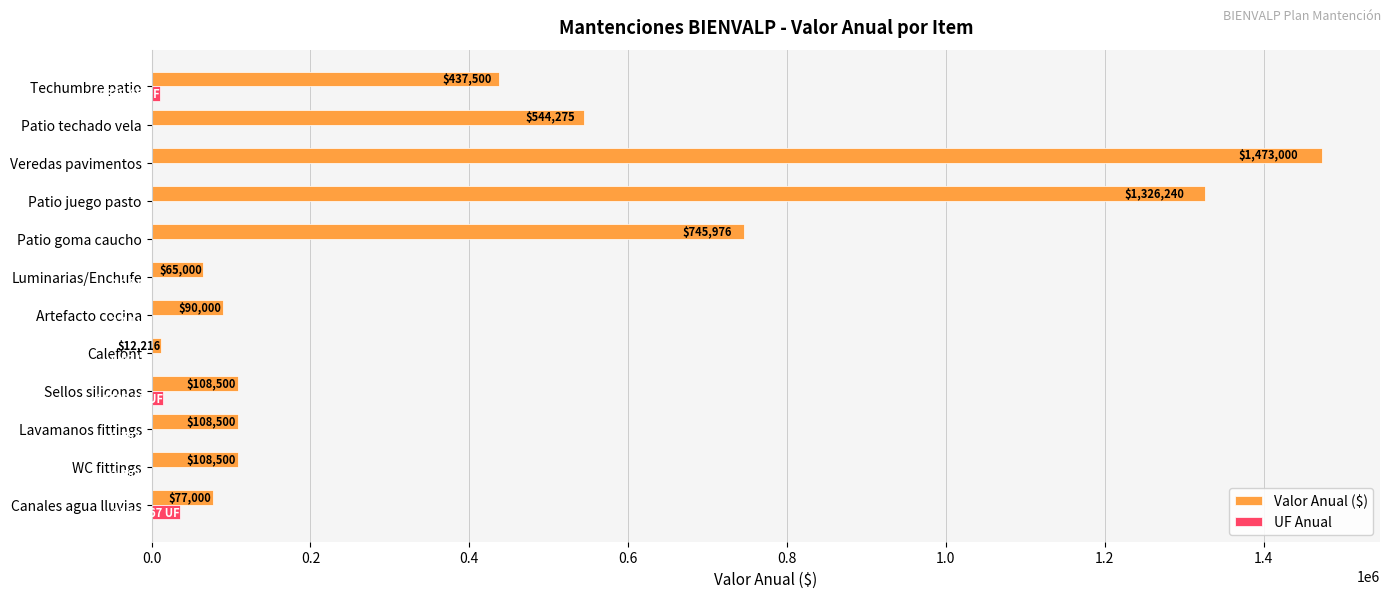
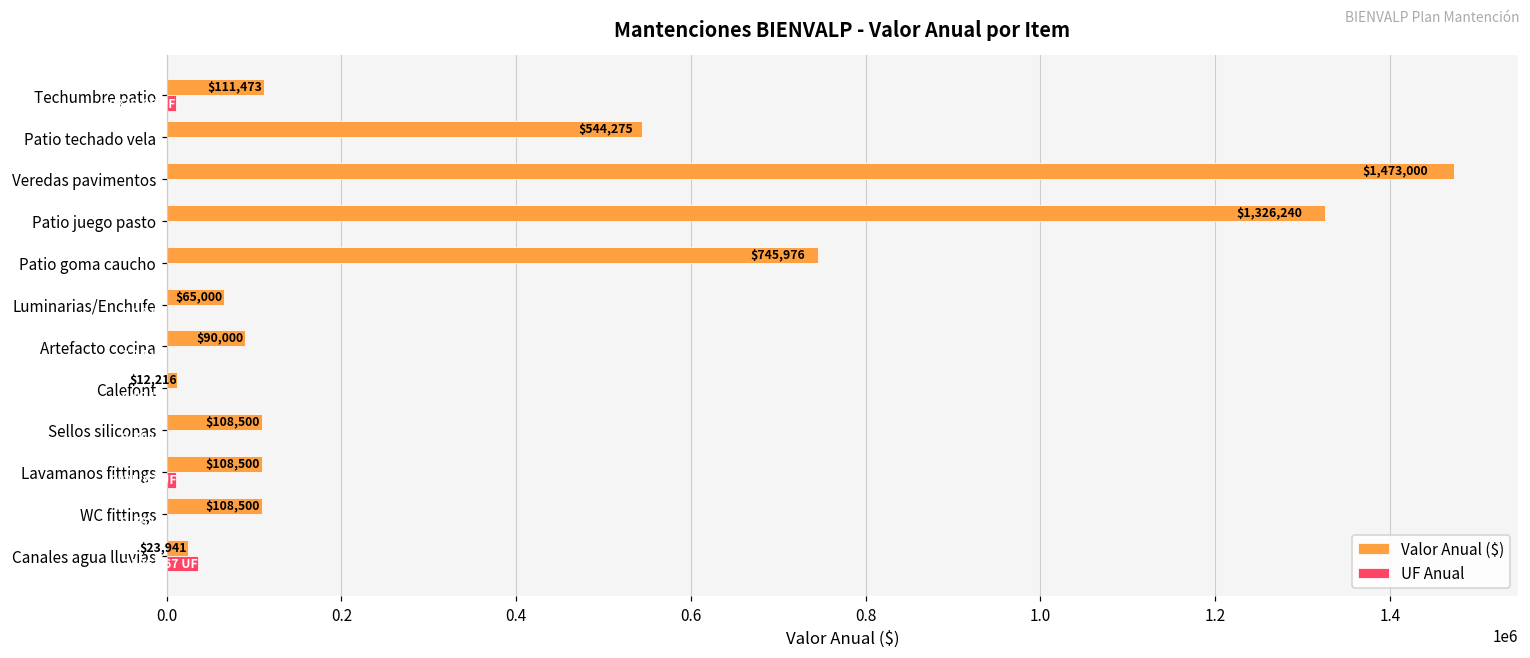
Valor Anual ($), Techumbre patio: $437,500 -> $111,473
UF Anual, Sellos siliconas: 10000 -> 0
UF Anual, Lavamanos fittings: 0 -> 10000
Valor Anual ($), Canales agua lluvias: $77,000 -> $23,941
